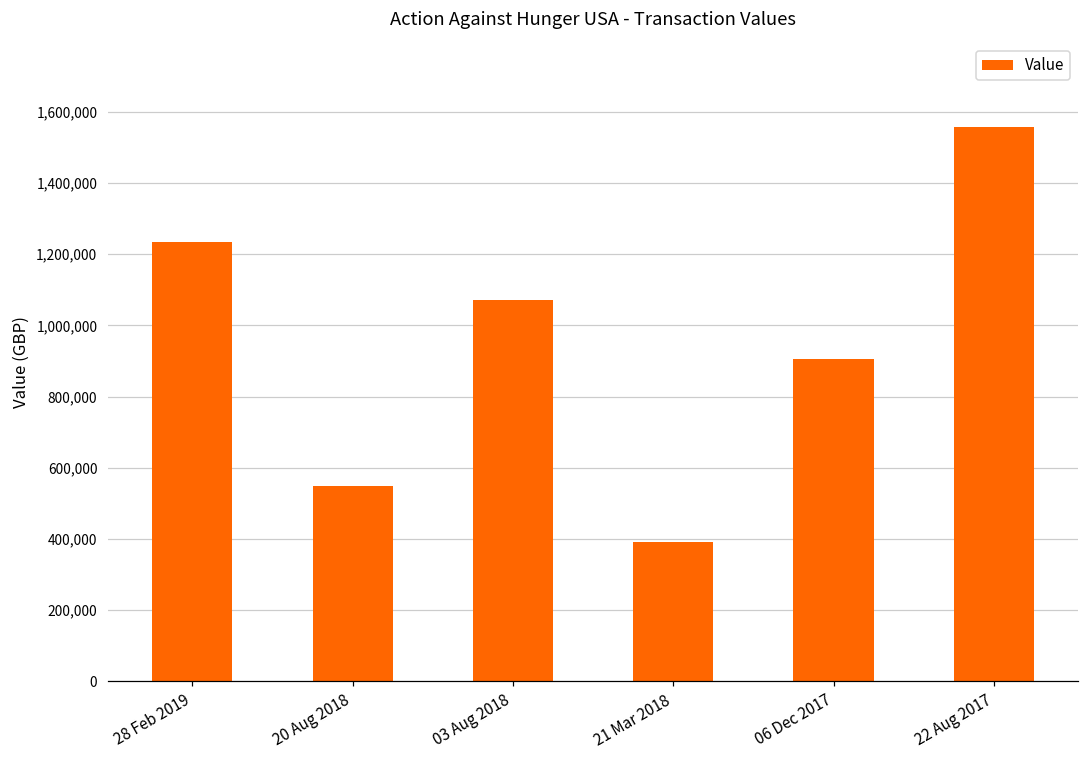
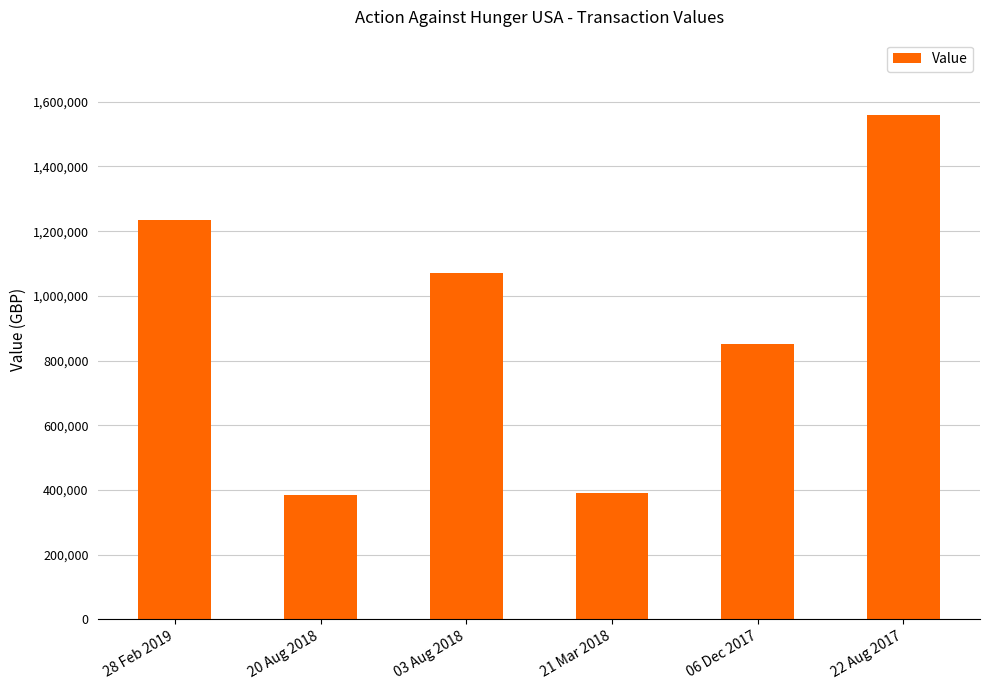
20 Aug 2018: 550,000 -> 380,000
06 Dec 2017: 910,000 -> 850,000
